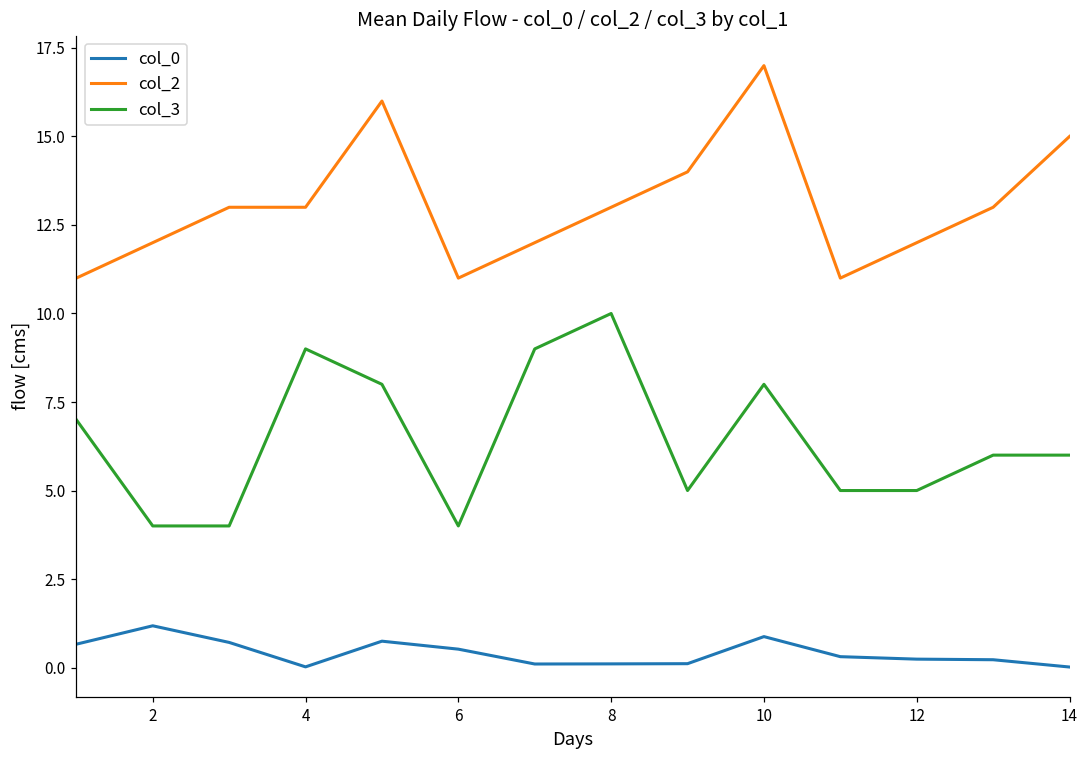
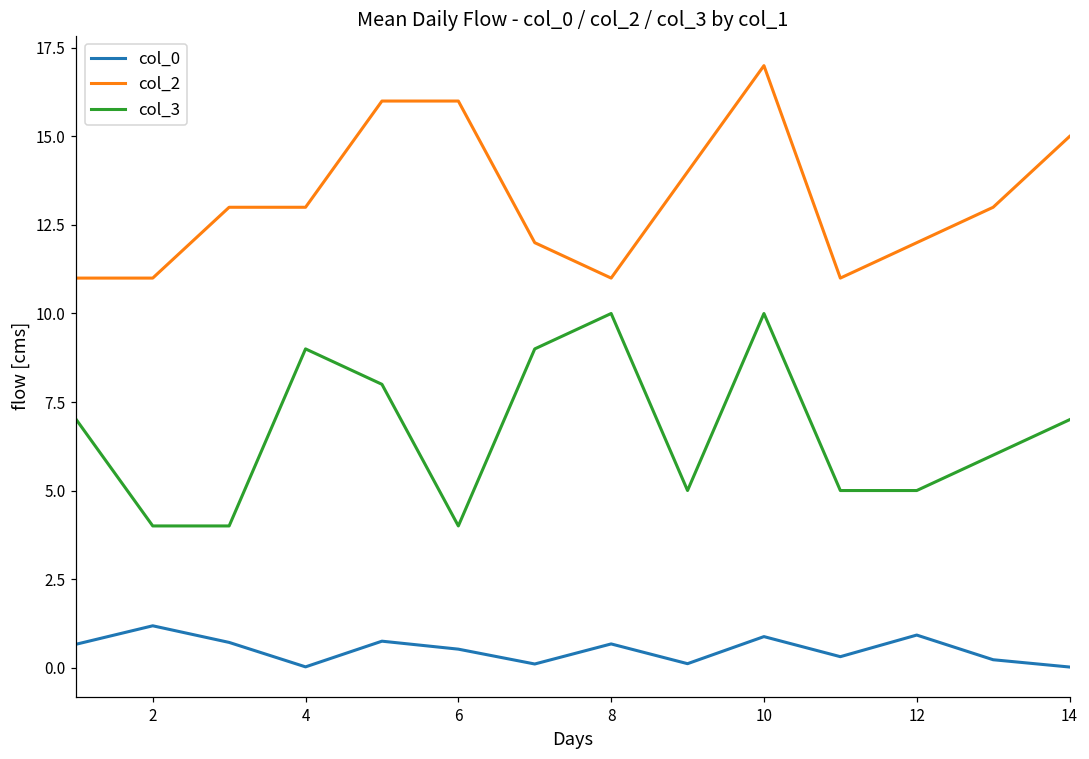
col_2, 2: 12 -> 11
col_2, 6: 11 -> 16
col_0, 8: 0.1 -> 0.7
col_2, 8: 13 -> 11
col_3, 10: 8 -> 10
col_0, 12: 0.2 -> 0.9
col_3, 14: 6 -> 7
